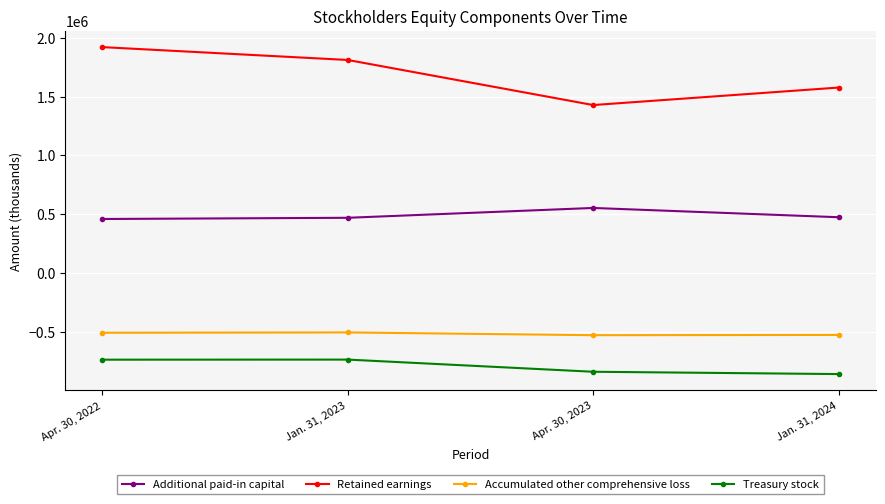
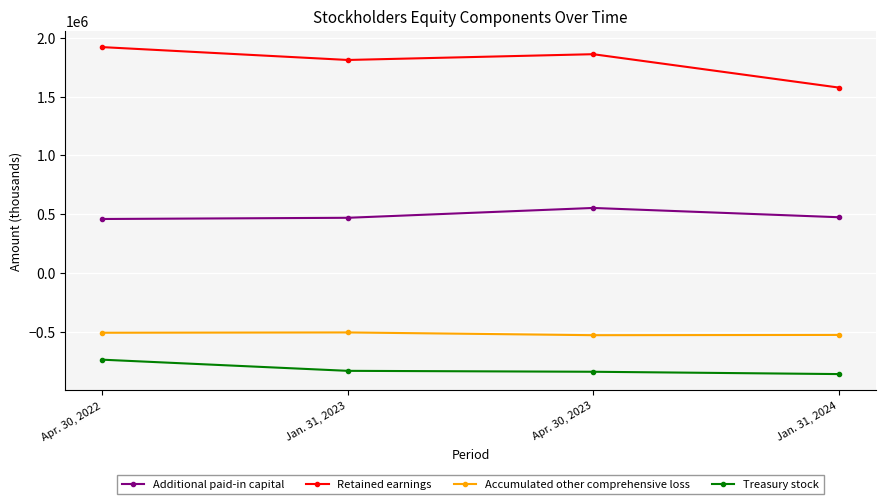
Treasury stock, Jan. 31, 2023: -740000 -> -830000
Retained earnings, Apr. 30, 2023: 1430000 -> 1860000
